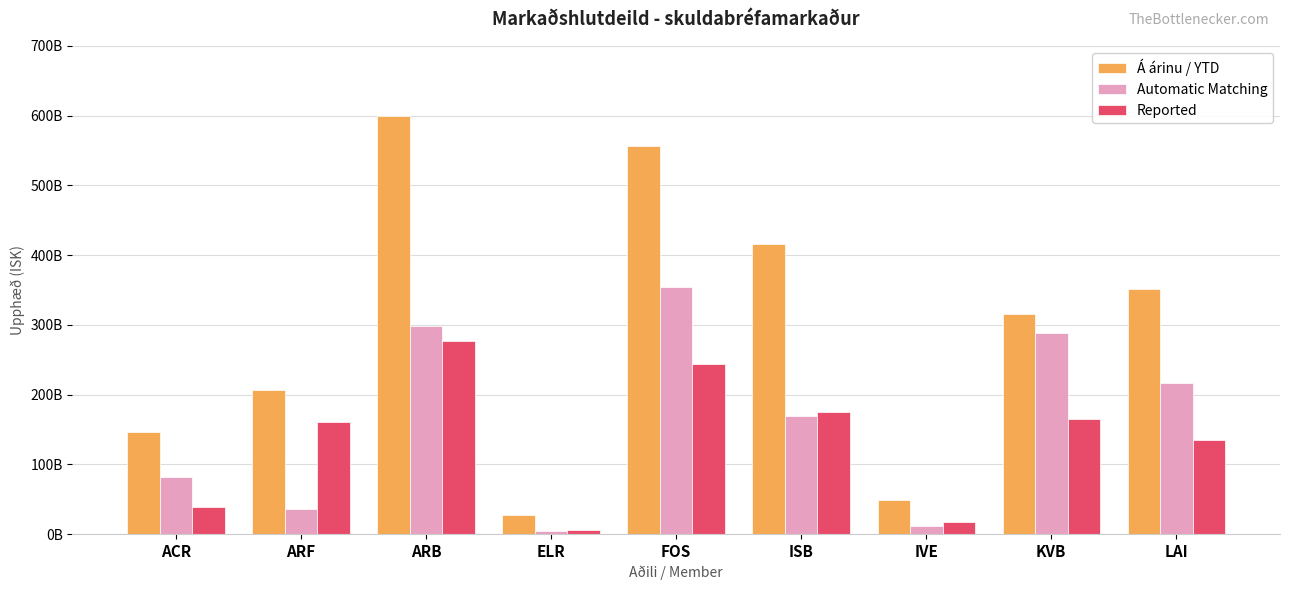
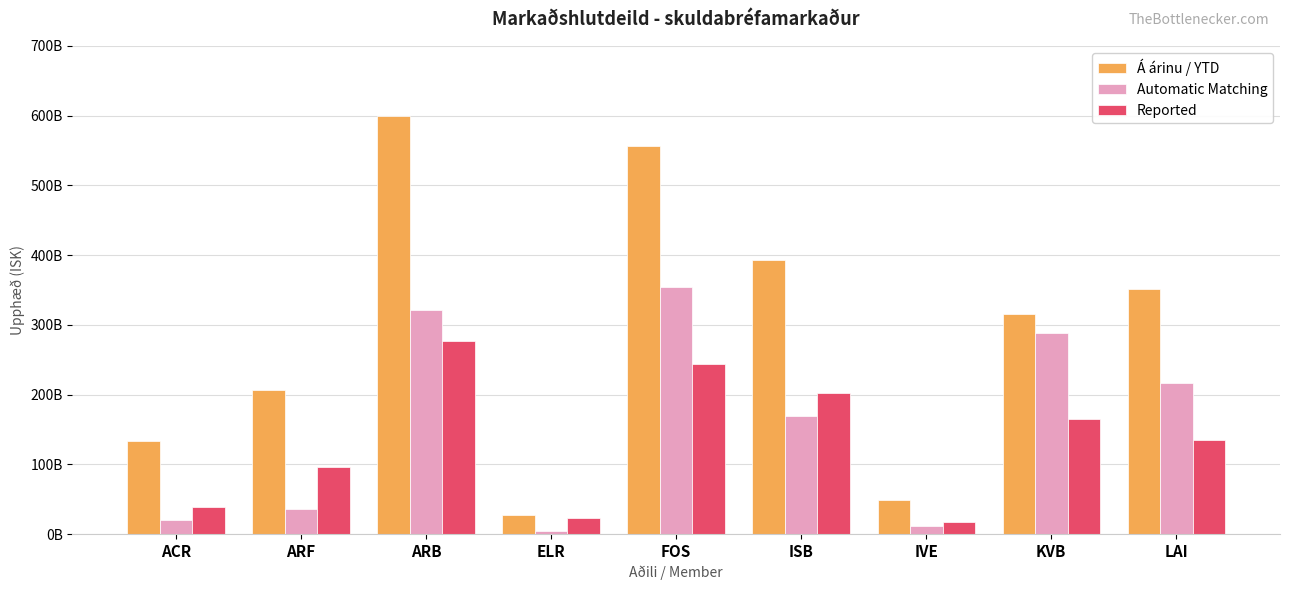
Á árinu / YTD, ACR: 150000000000 -> 130000000000
Automatic Matching, ACR: 80000000000 -> 20000000000
Reported, ARF: 160000000000 -> 100000000000
Automatic Matching, ARB: 300000000000 -> 320000000000
Reported, ELR: 10000000000 -> 20000000000
Á árinu / YTD, ISB: 420000000000 -> 390000000000
Reported, ISB: 180000000000 -> 200000000000
